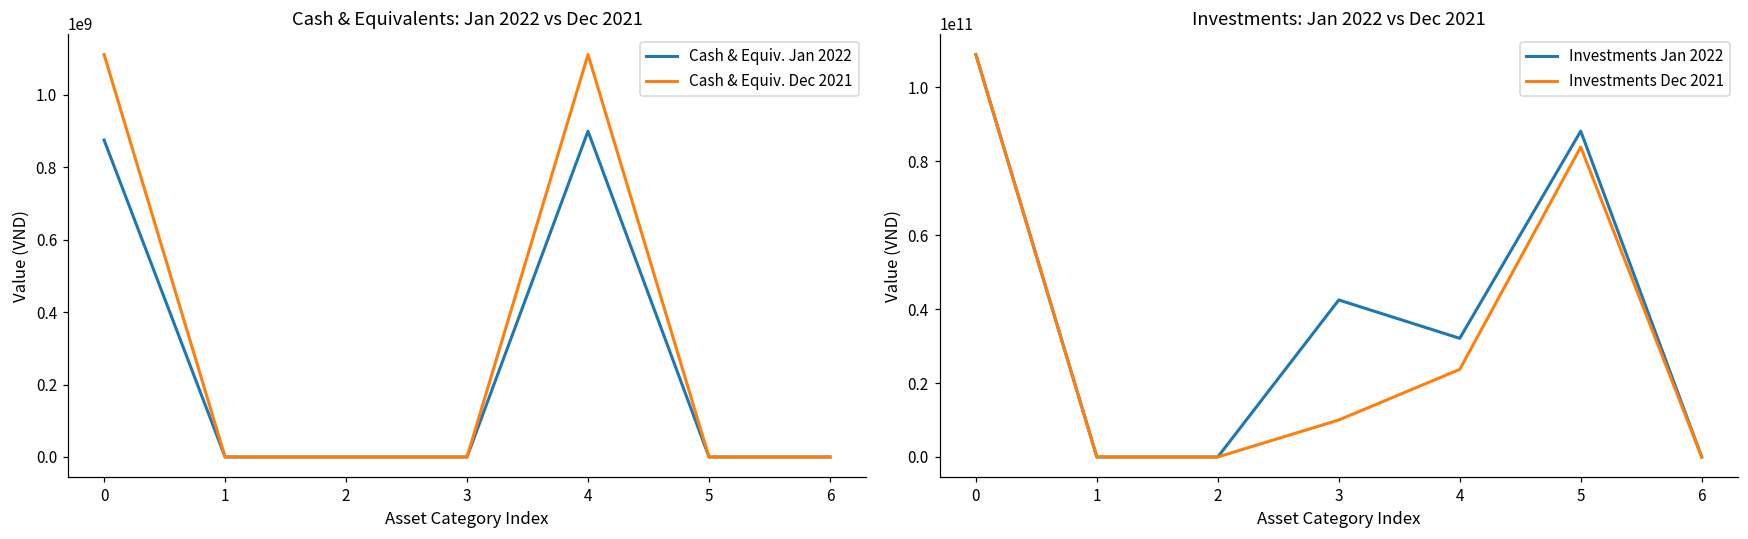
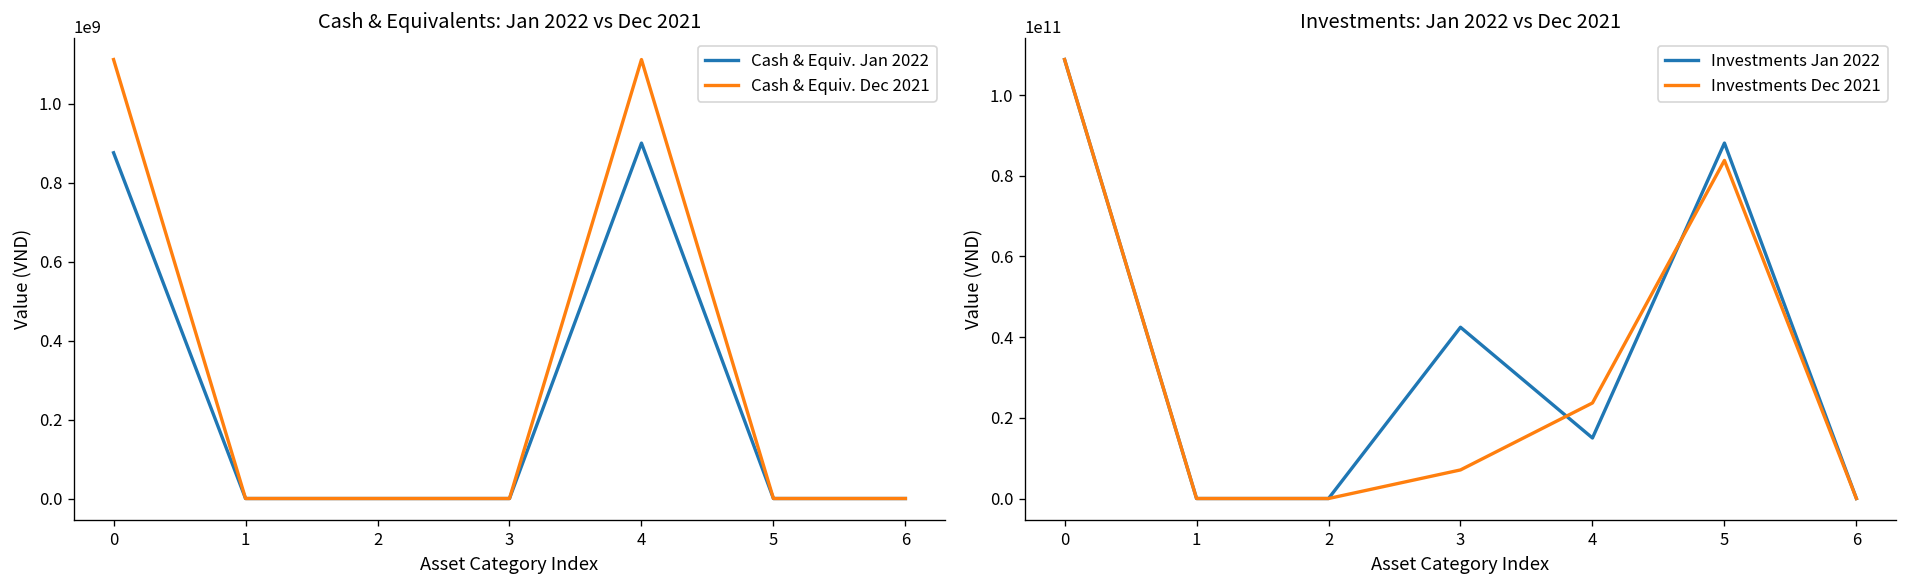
Investments: Jan 2022 vs Dec 2021, Investments Dec 2021, 3: 10000000000 -> 7000000000
Investments: Jan 2022 vs Dec 2021, Investments Jan 2022, 4: 32000000000 -> 15000000000
